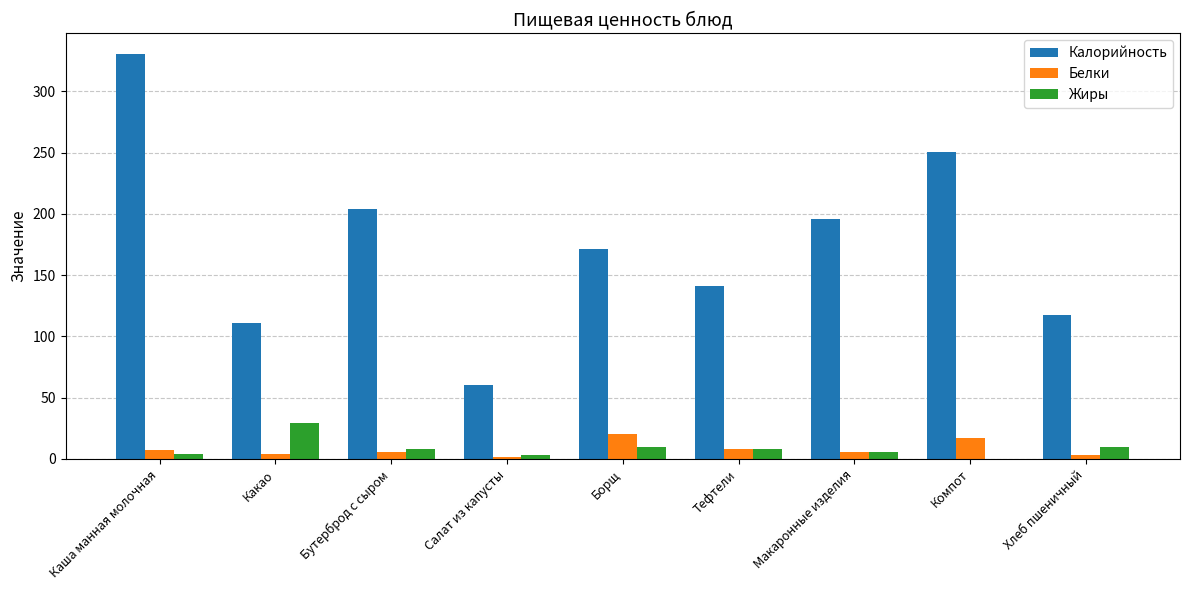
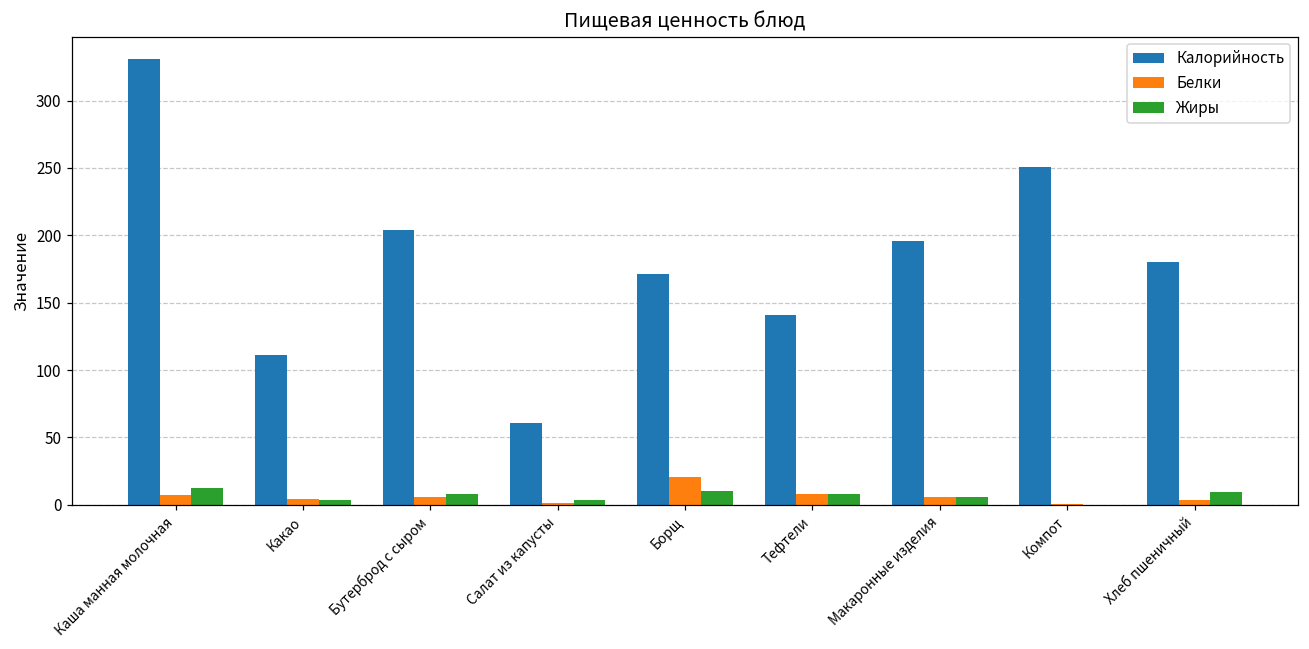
Жиры, Каша манная молочная: 4 -> 12
Жиры, Какао: 29 -> 4
Белки, Компот: 17 -> 1
Калорийность, Хлеб пшеничный: 117 -> 180
